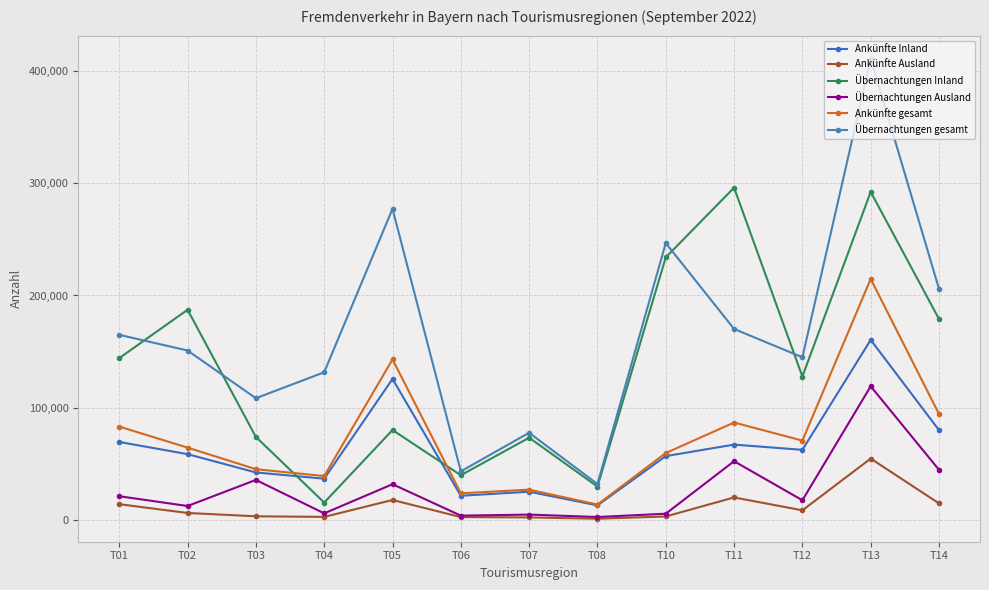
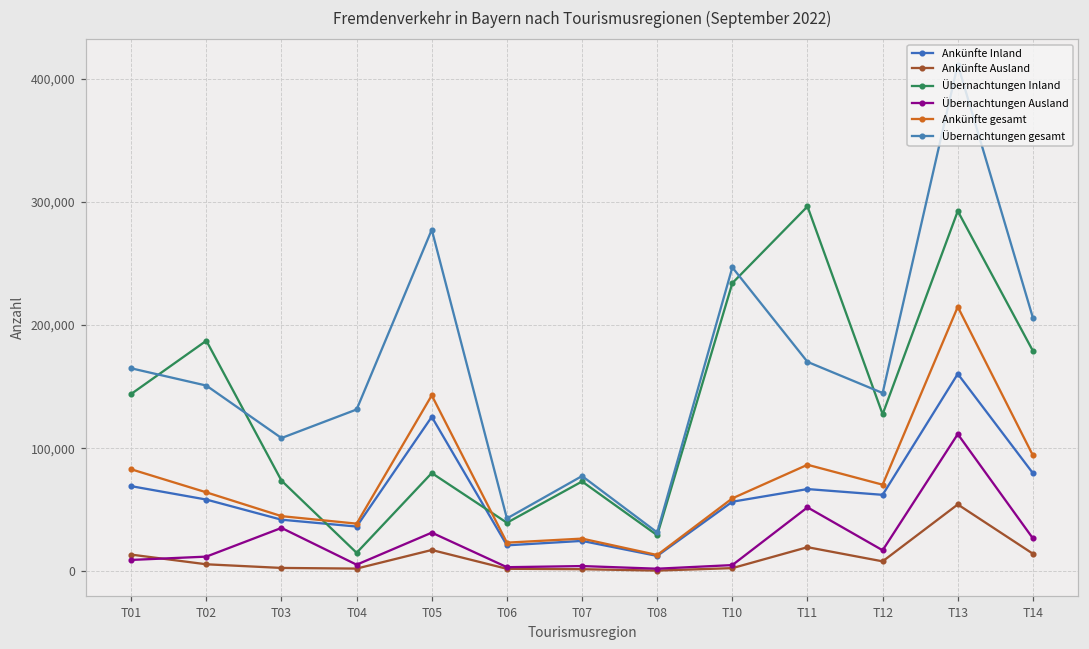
Übernachtungen Ausland, T01: 21,000 -> 9,000
Übernachtungen Ausland, T13: 119,000 -> 111,000
Übernachtungen Ausland, T14: 44,000 -> 27,000
